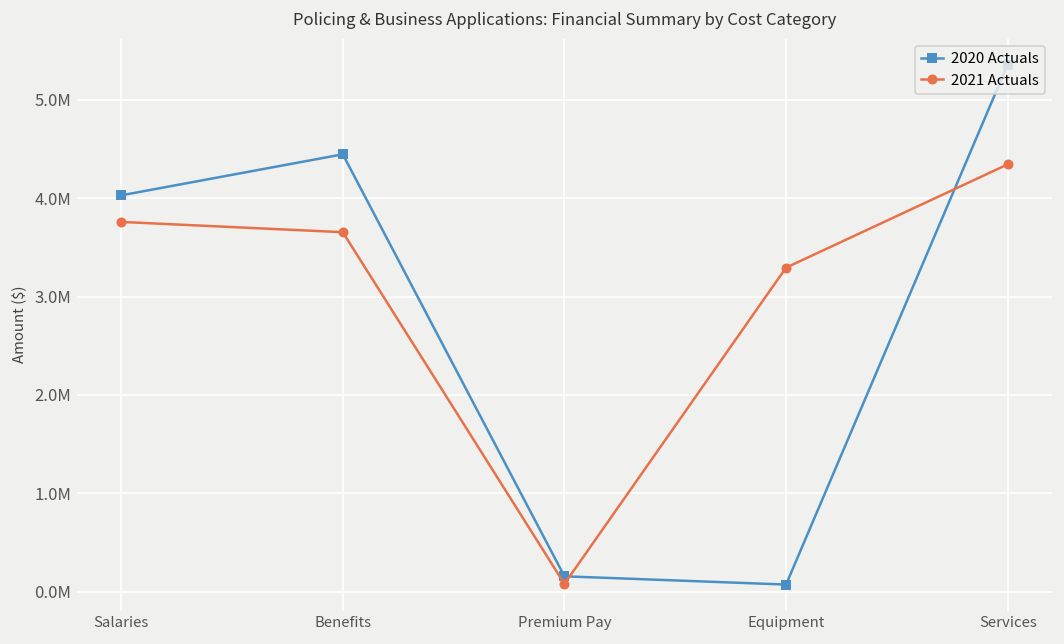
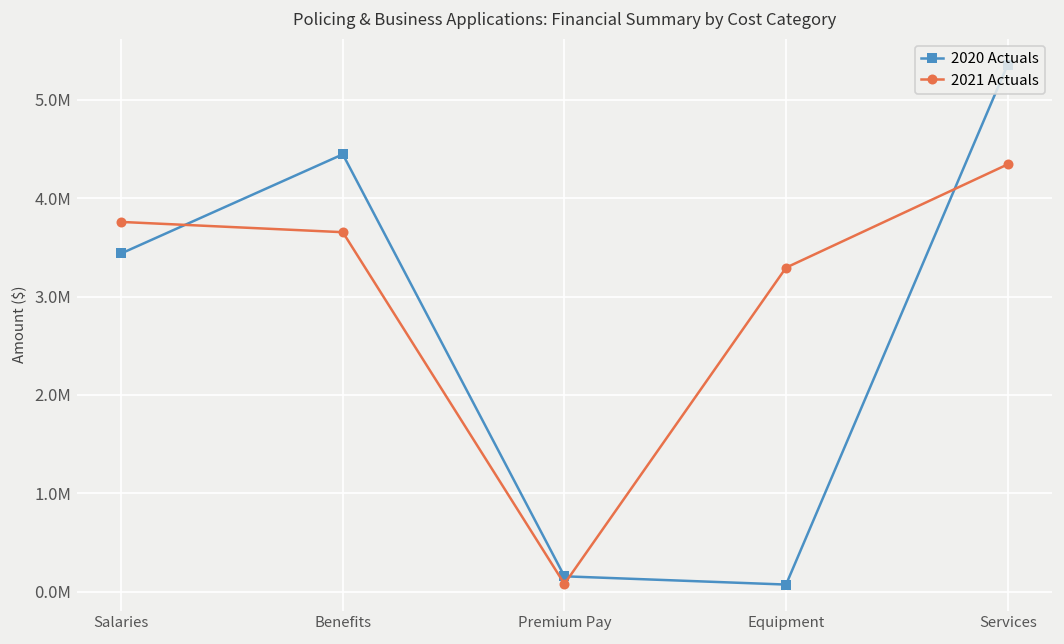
2020 Actuals, Salaries: 4000000 -> 3400000
